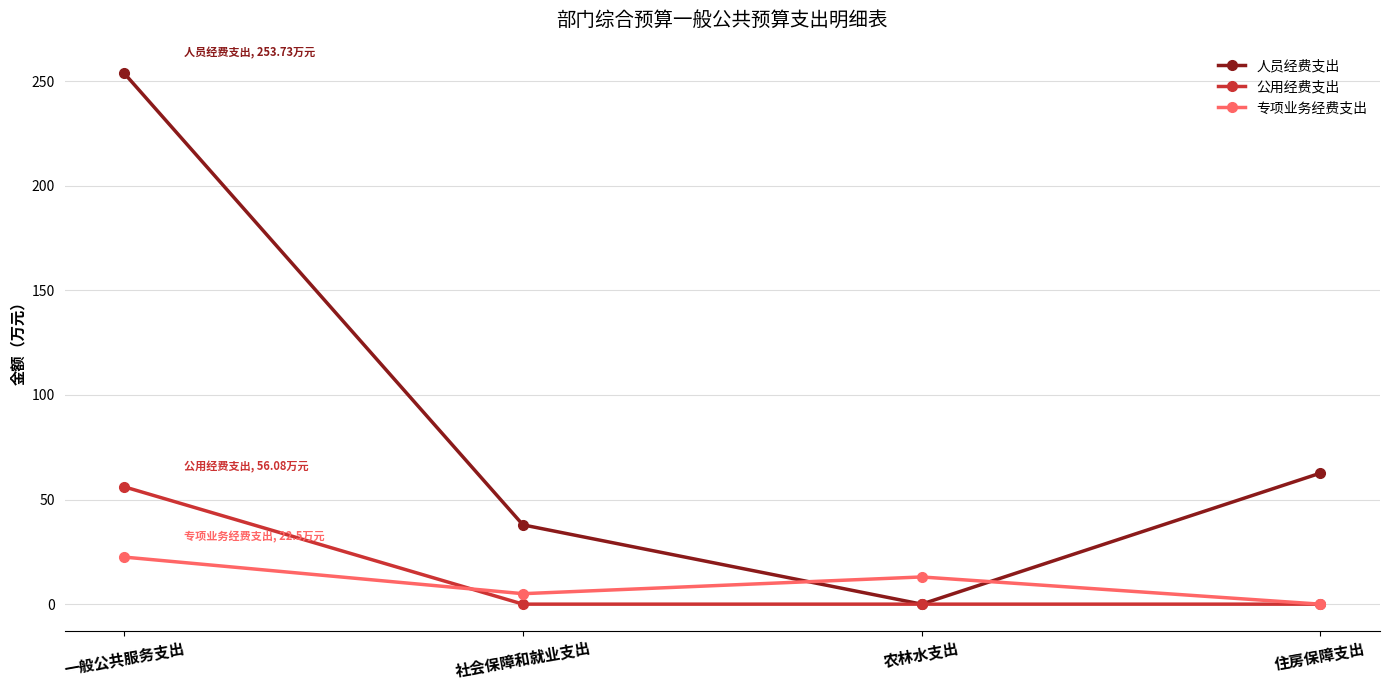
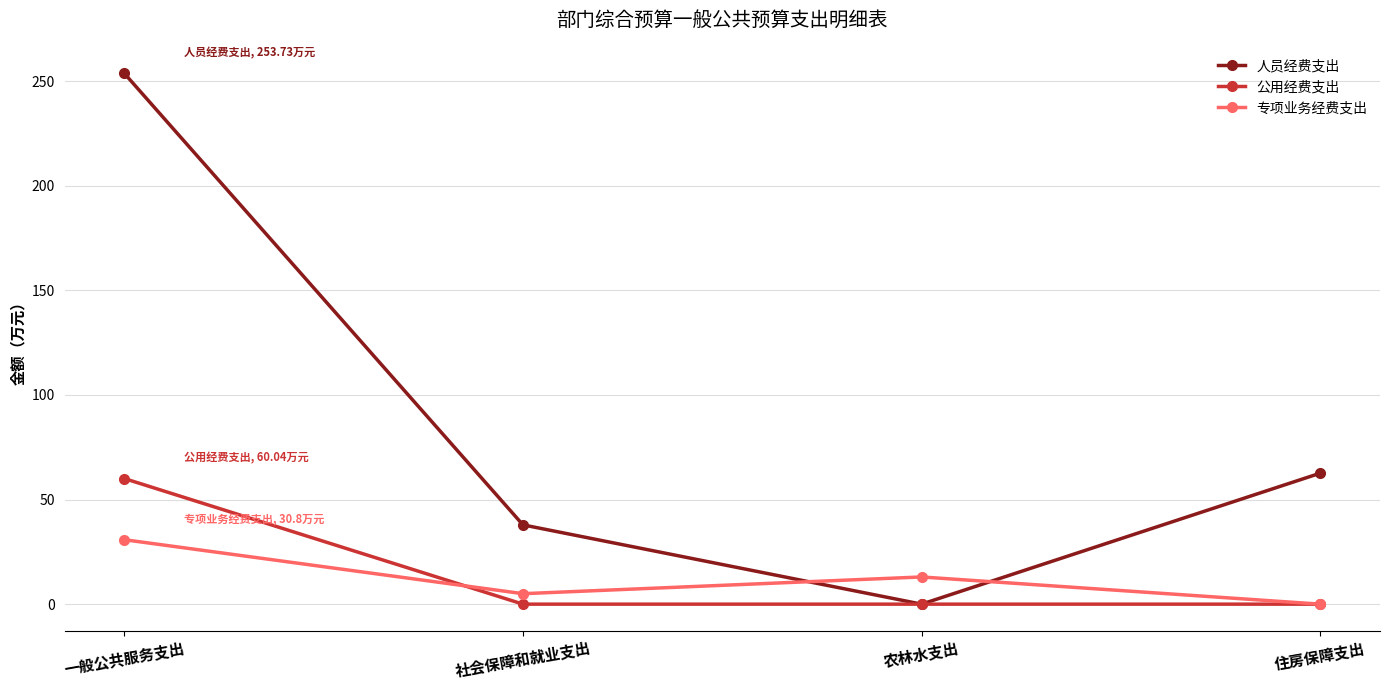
公用经费支出, 一般公共服务支出: 56.08 -> 60.04
专项业务经费支出, 一般公共服务支出: 22.5 -> 30.8
